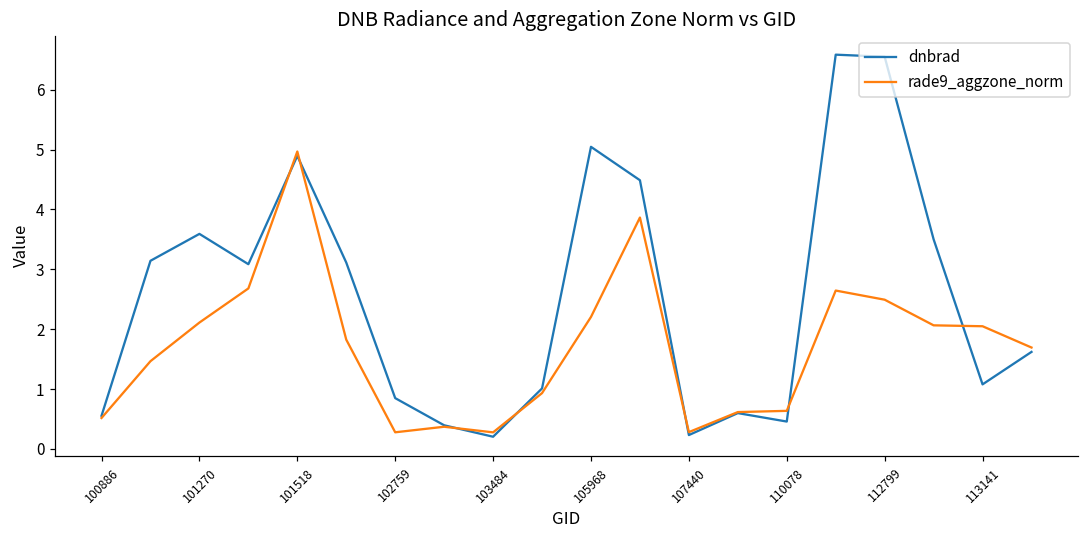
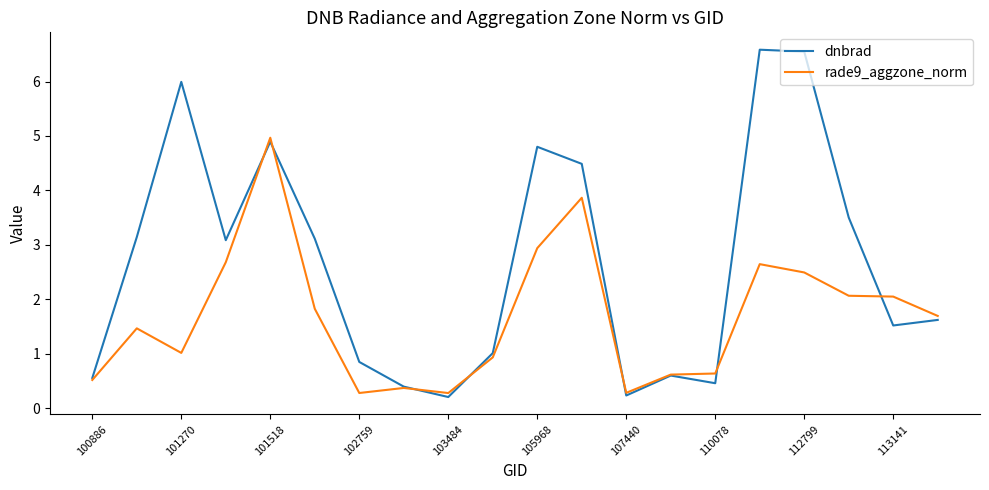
dnbrad, 101270: 3.6 -> 6.0
rade9_aggzone_norm, 101270: 2.1 -> 1.0
dnbrad, 105968: 5.0 -> 4.8
rade9_aggzone_norm, 105968: 2.2 -> 2.9
dnbrad, 113141: 1.1 -> 1.5
